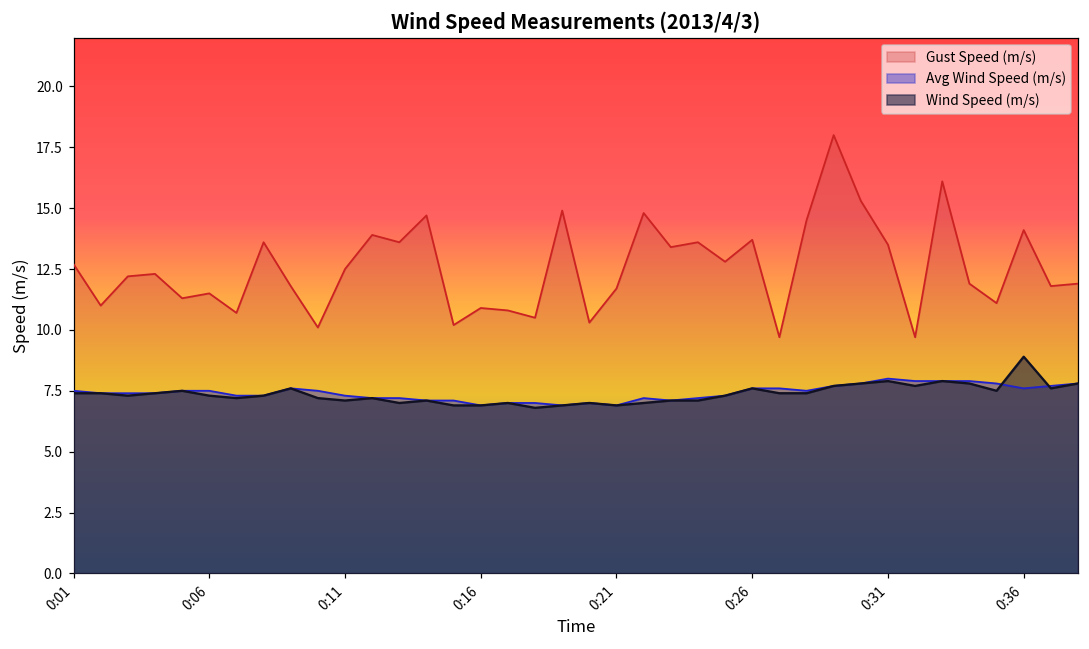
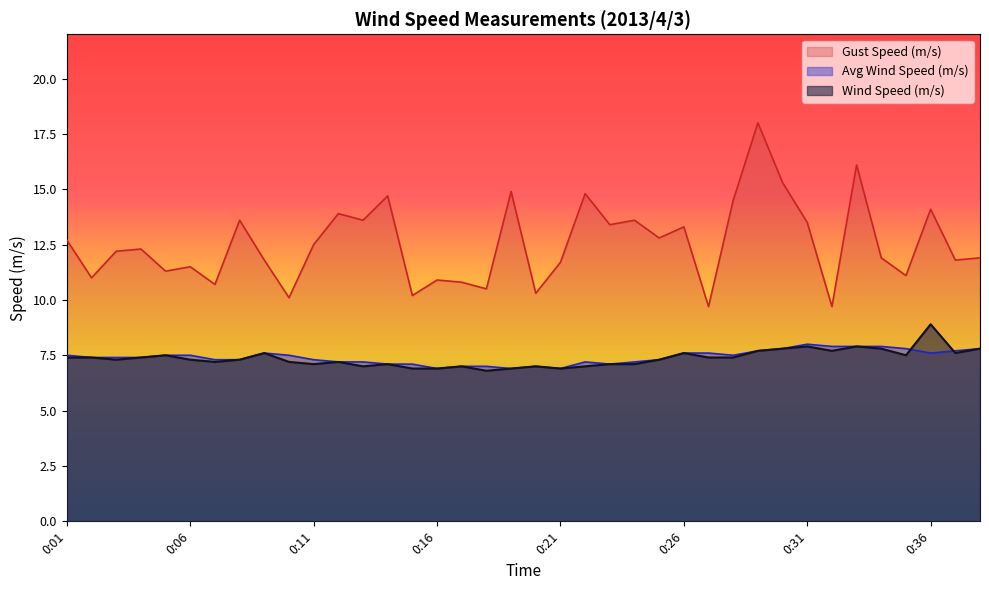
Gust Speed (m/s), 0:26: 13.7 -> 13.3
